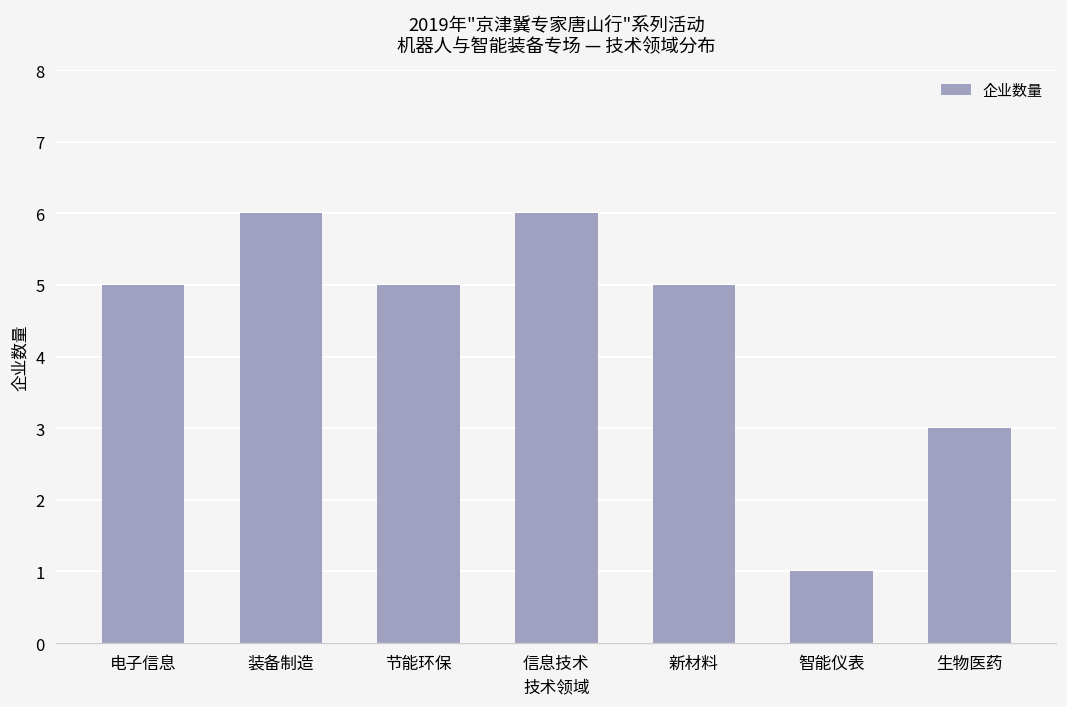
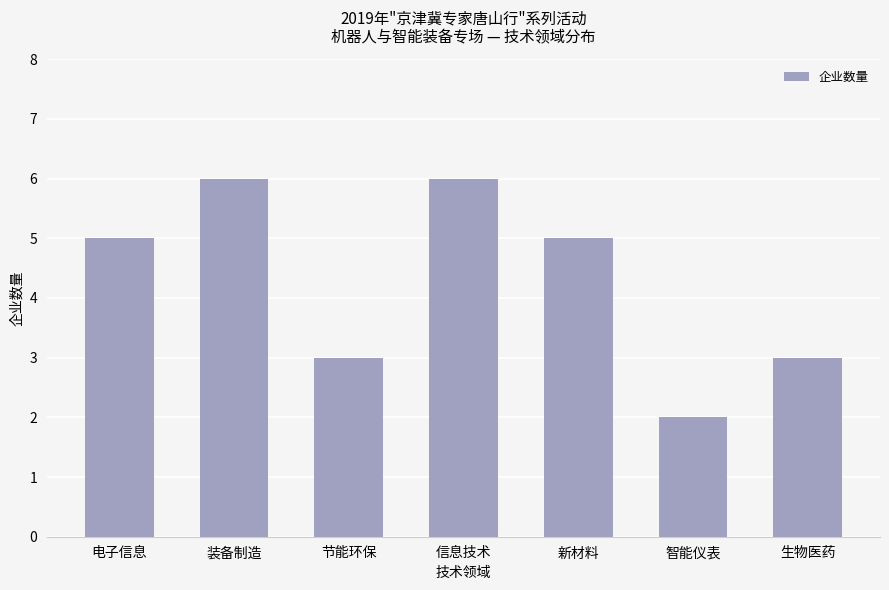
节能环保: 5 -> 3
智能仪表: 1 -> 2
